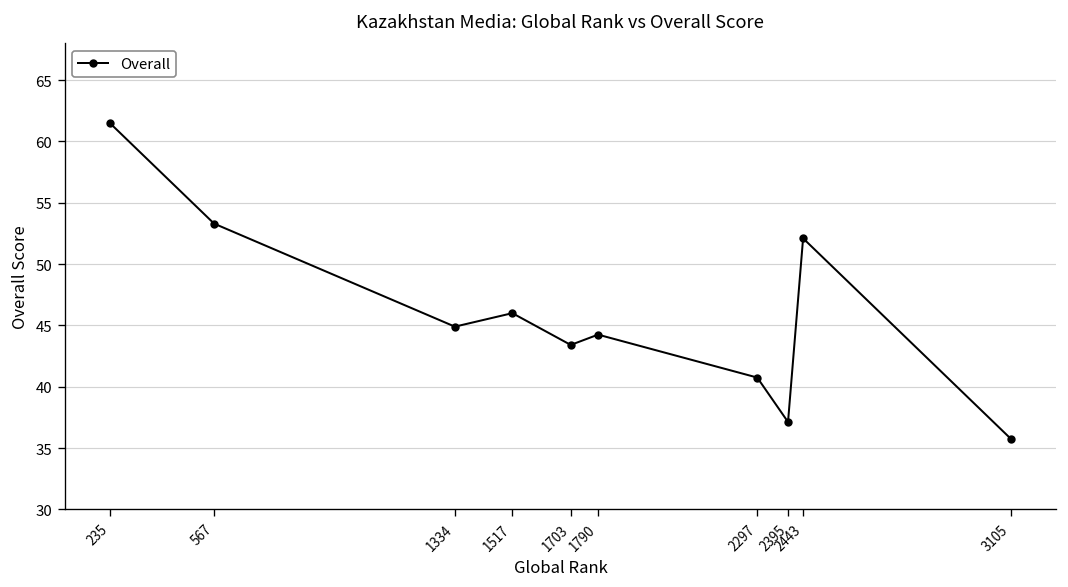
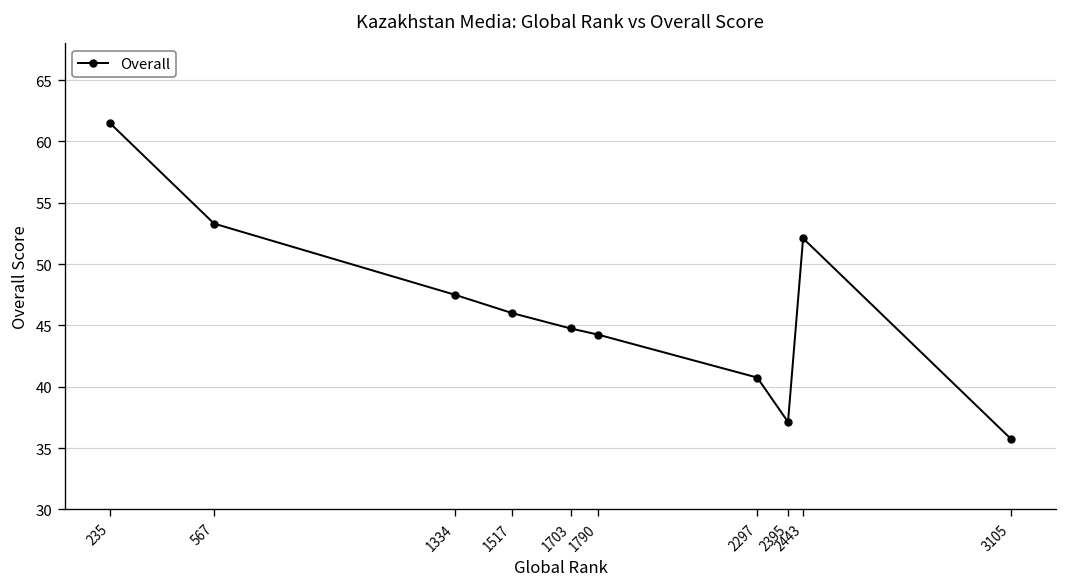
1334: 44.9 -> 47.5
1703: 43.4 -> 44.8
